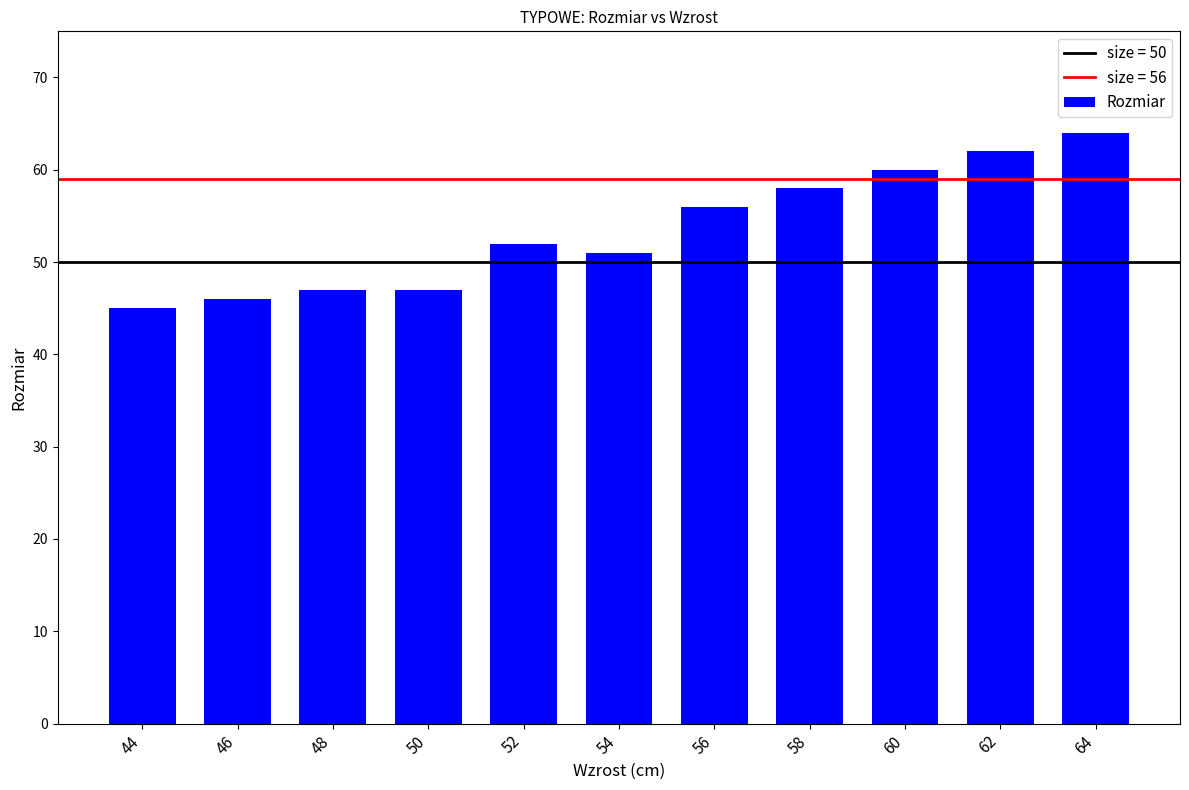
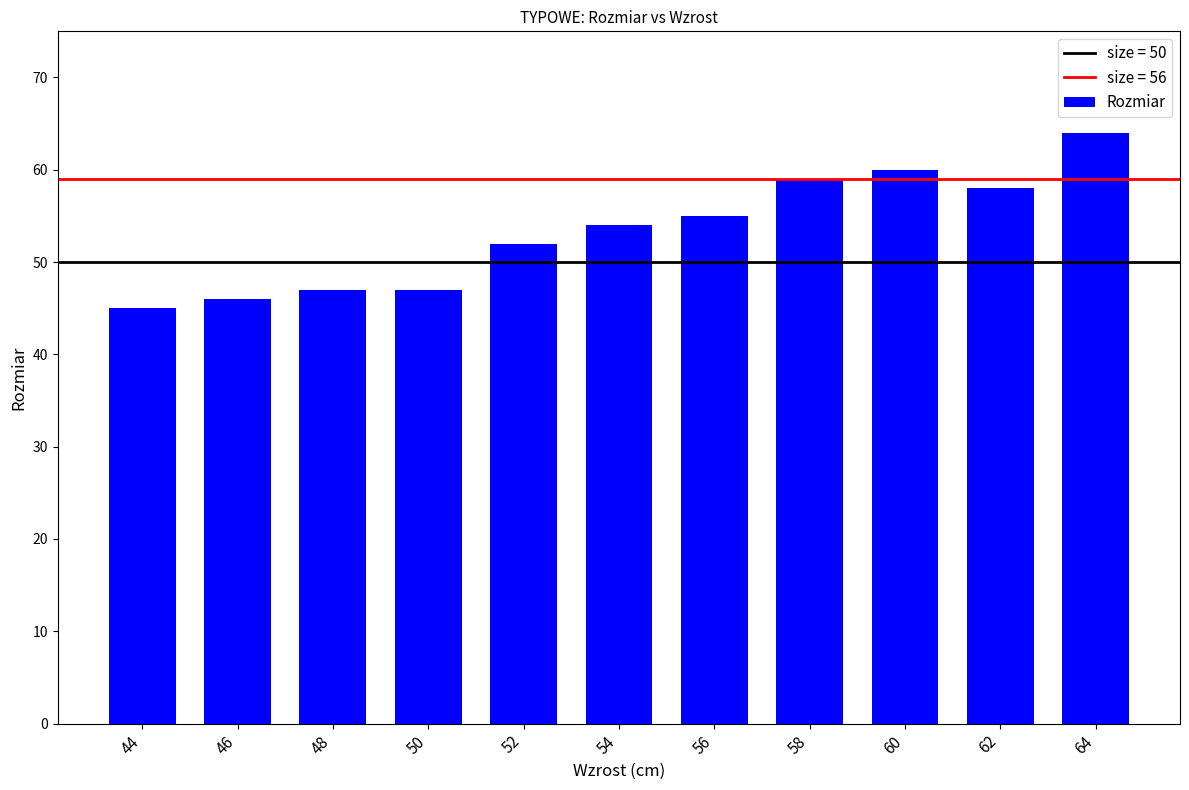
54: 51 -> 54
56: 56 -> 55
58: 58 -> 59
62: 62 -> 58
